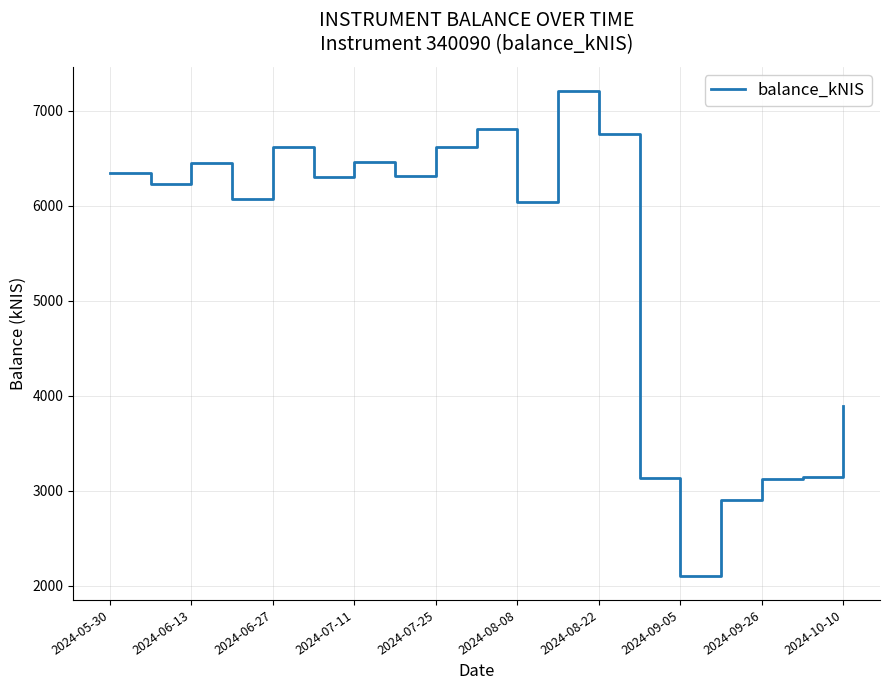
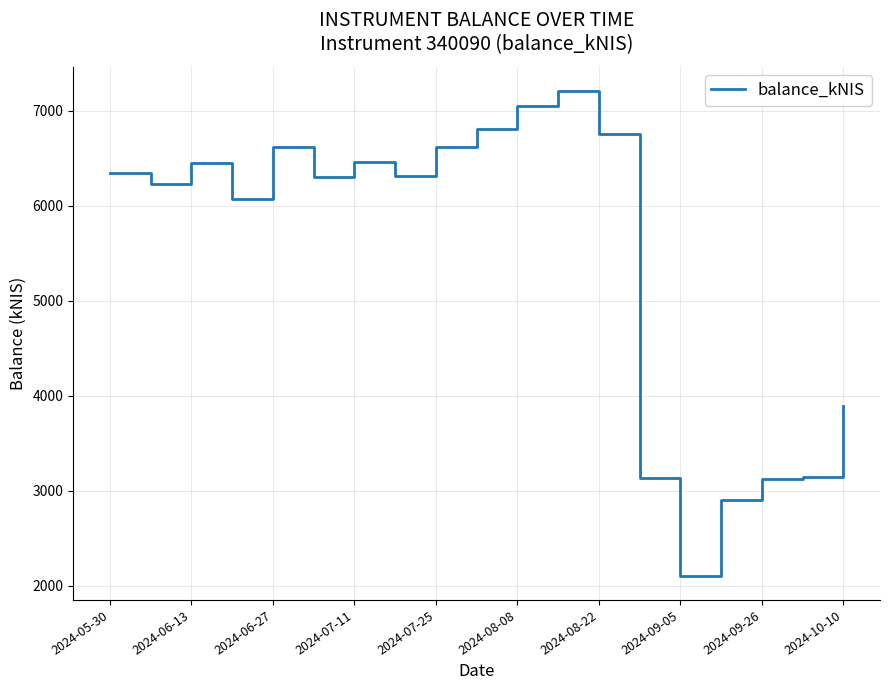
2024-08-08: 6000 -> 7100
